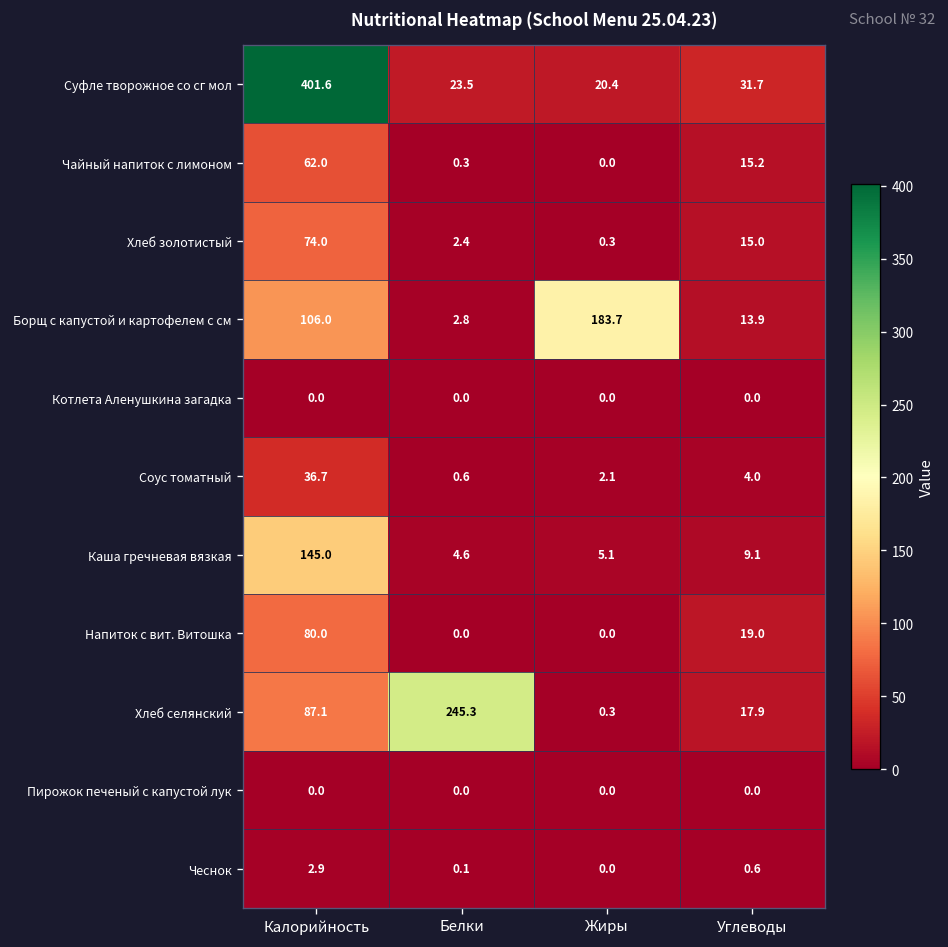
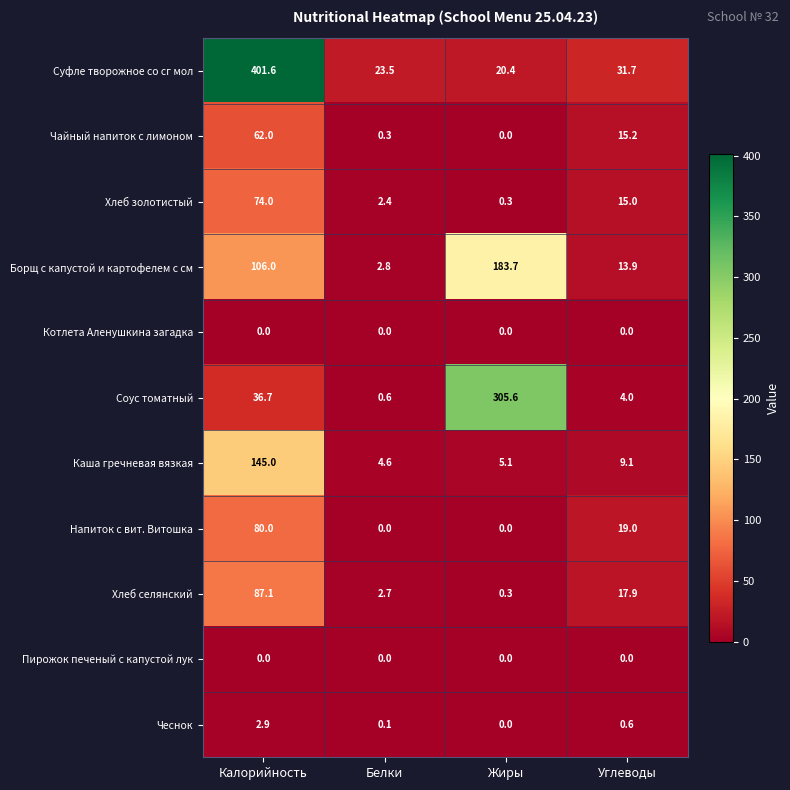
Соус томатный, Жиры: 2.1 -> 305.6
Хлеб селянский, Белки: 245.3 -> 2.7
